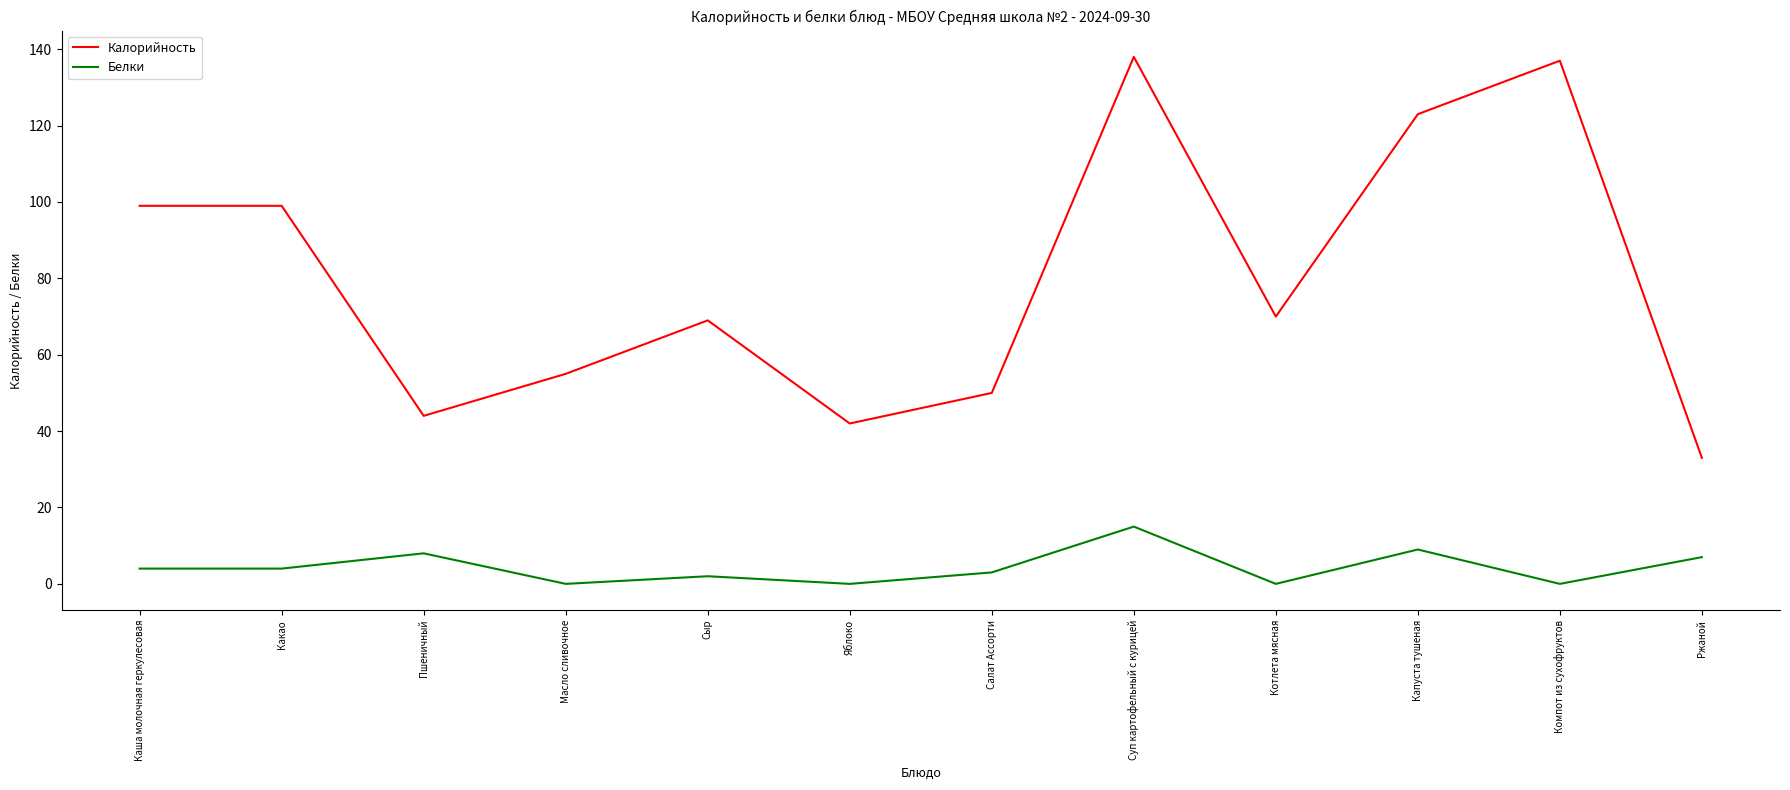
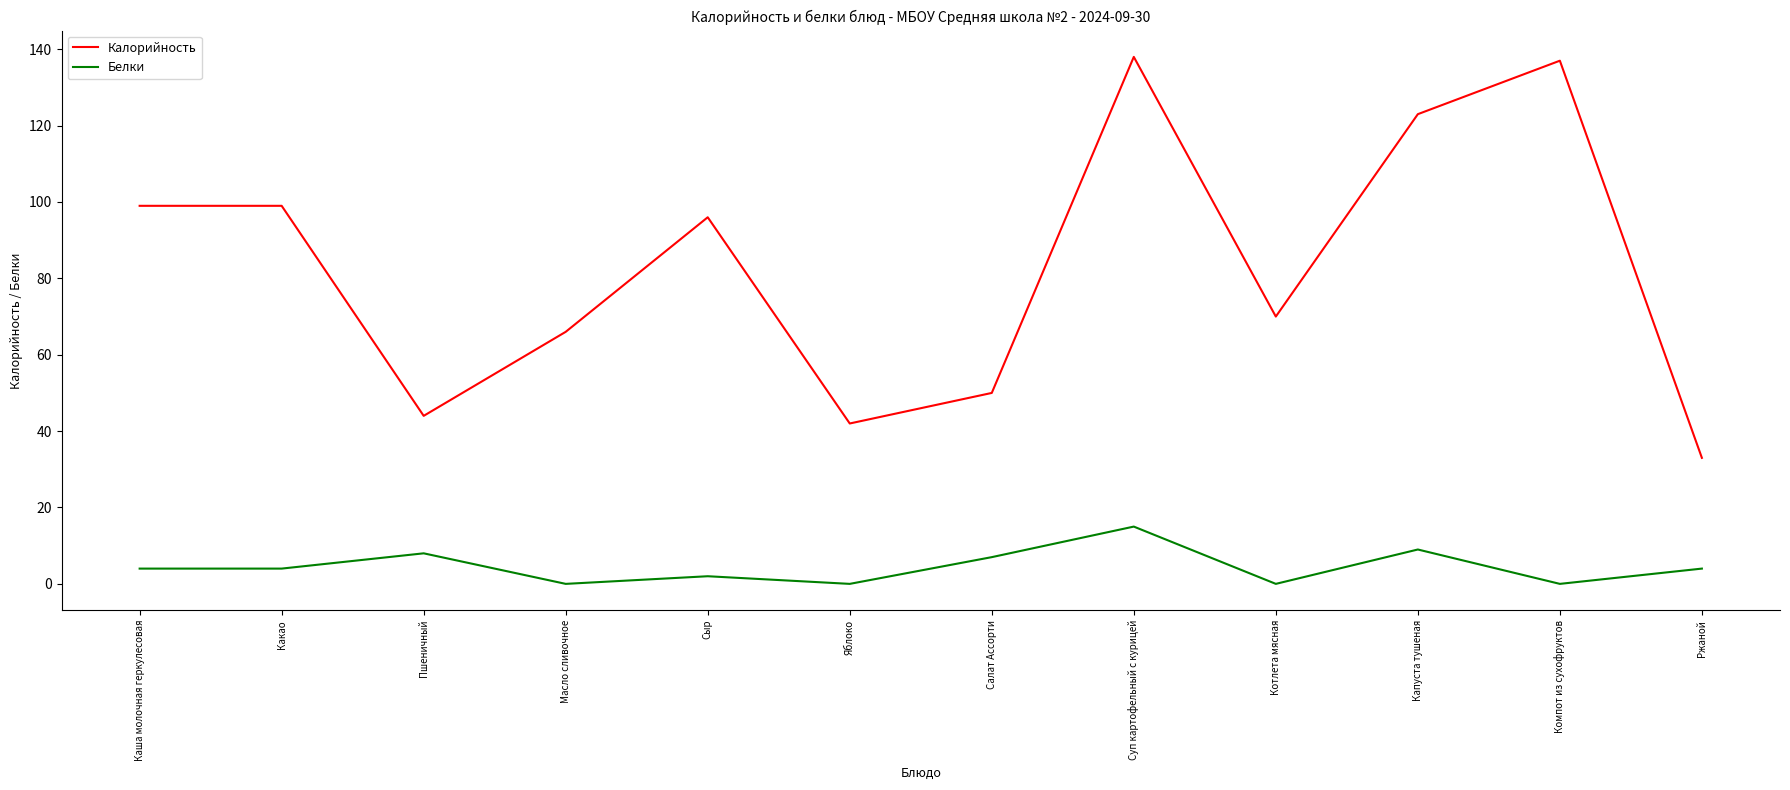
Калорийность, Масло сливочное: 55 -> 66
Калорийность, Сыр: 69 -> 96
Белки, Салат Ассорти: 3 -> 7
Белки, Ржаной: 7 -> 4
